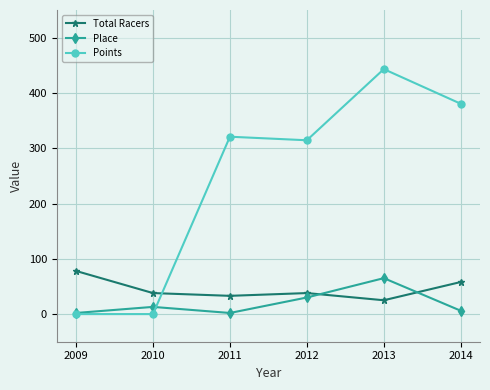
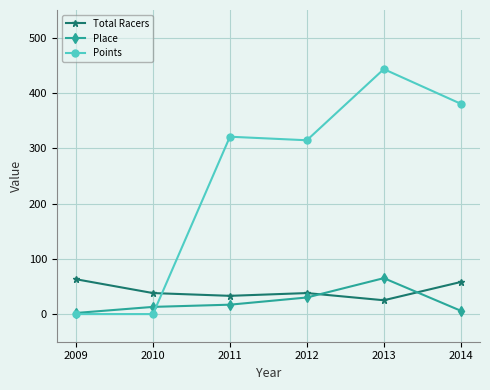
Total Racers, 2009: 80 -> 60
Place, 2011: 0 -> 20
